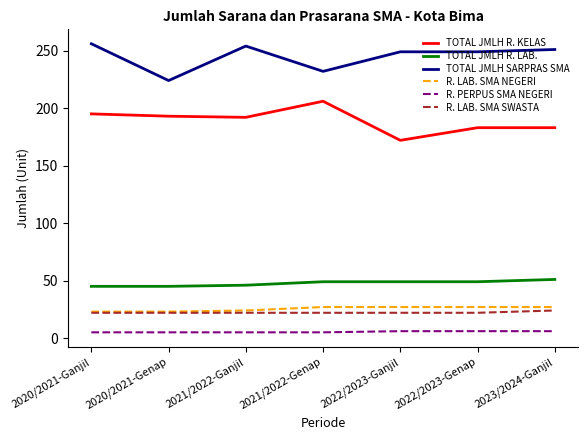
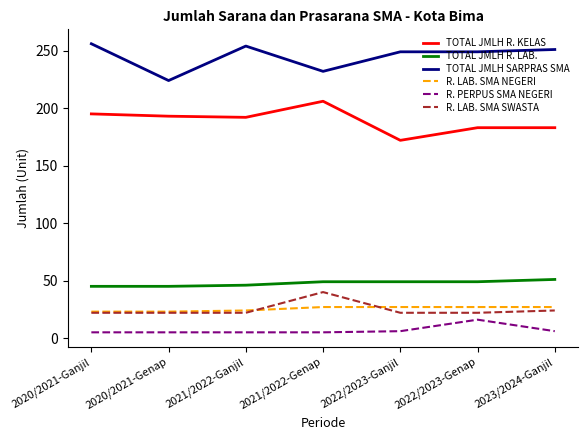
R. LAB. SMA SWASTA, 2021/2022-Genap: 22 -> 40
R. PERPUS SMA NEGERI, 2022/2023-Genap: 6 -> 16
